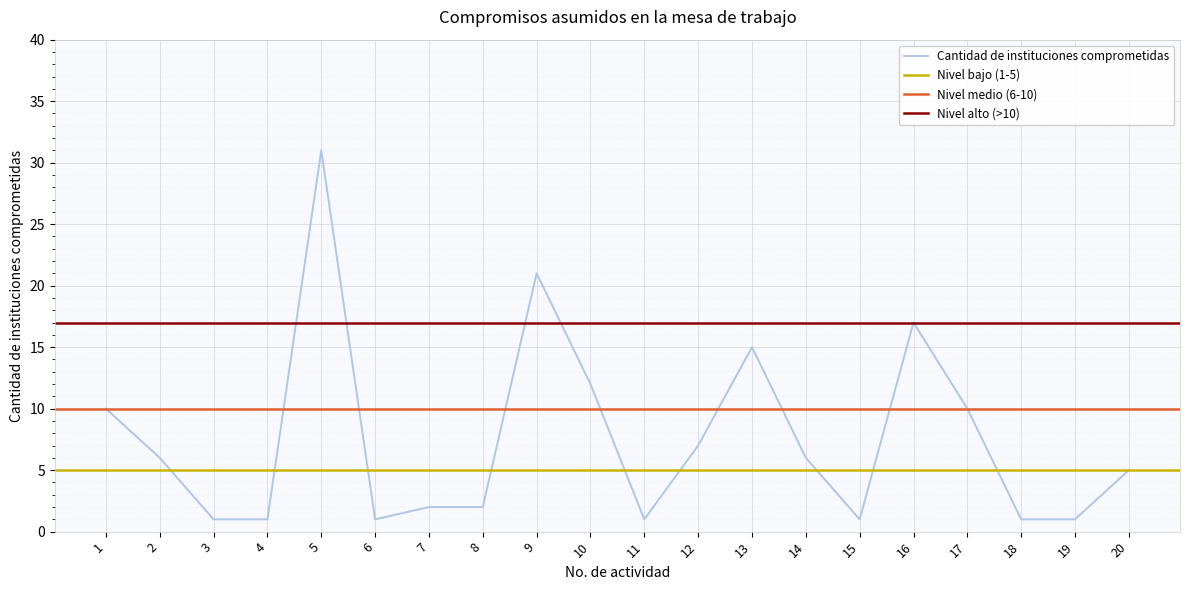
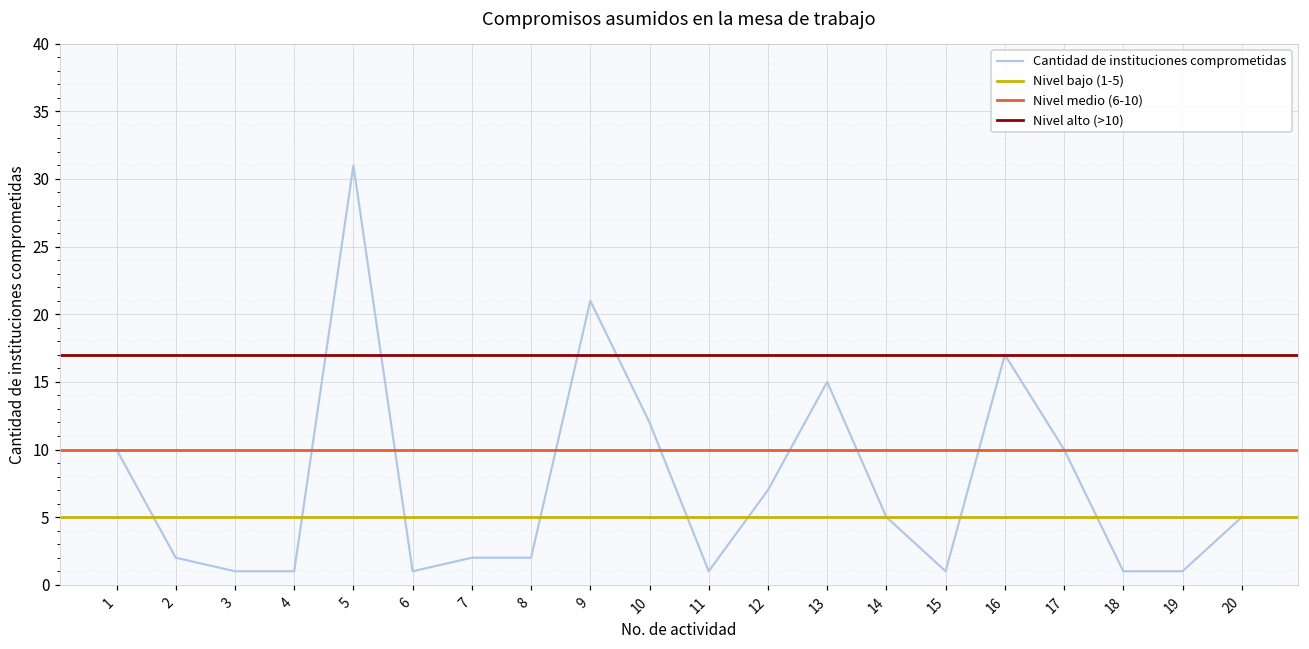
2: 6 -> 2
14: 6 -> 5
